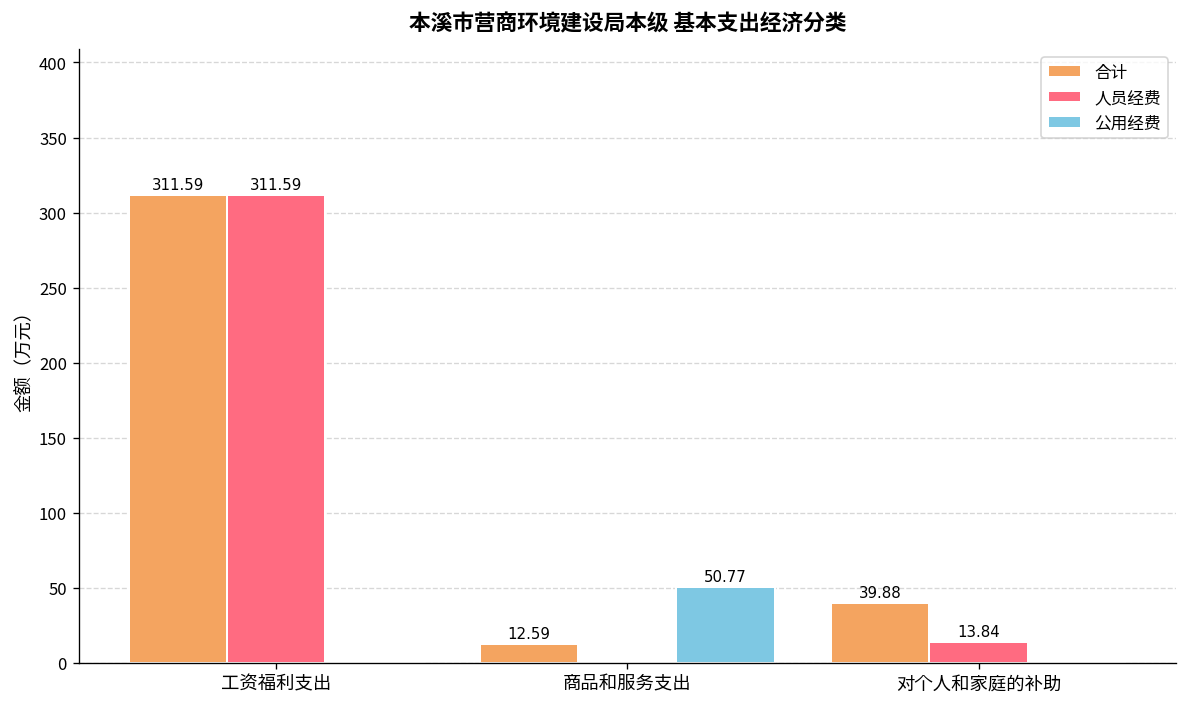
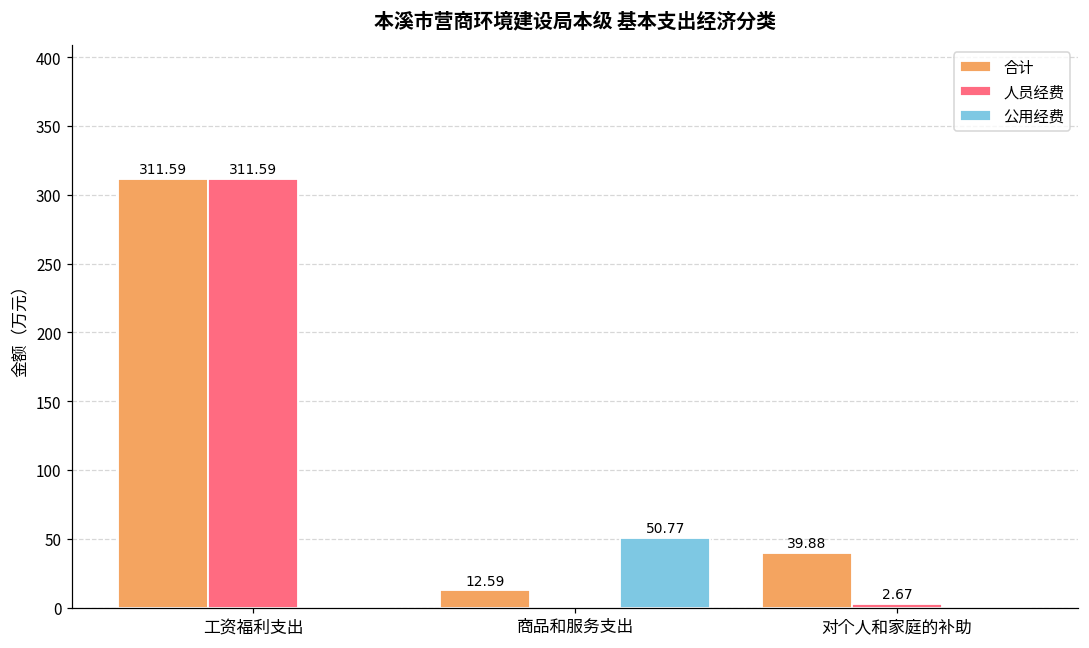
人员经费, 对个人和家庭的补助: 13.84 -> 2.67
